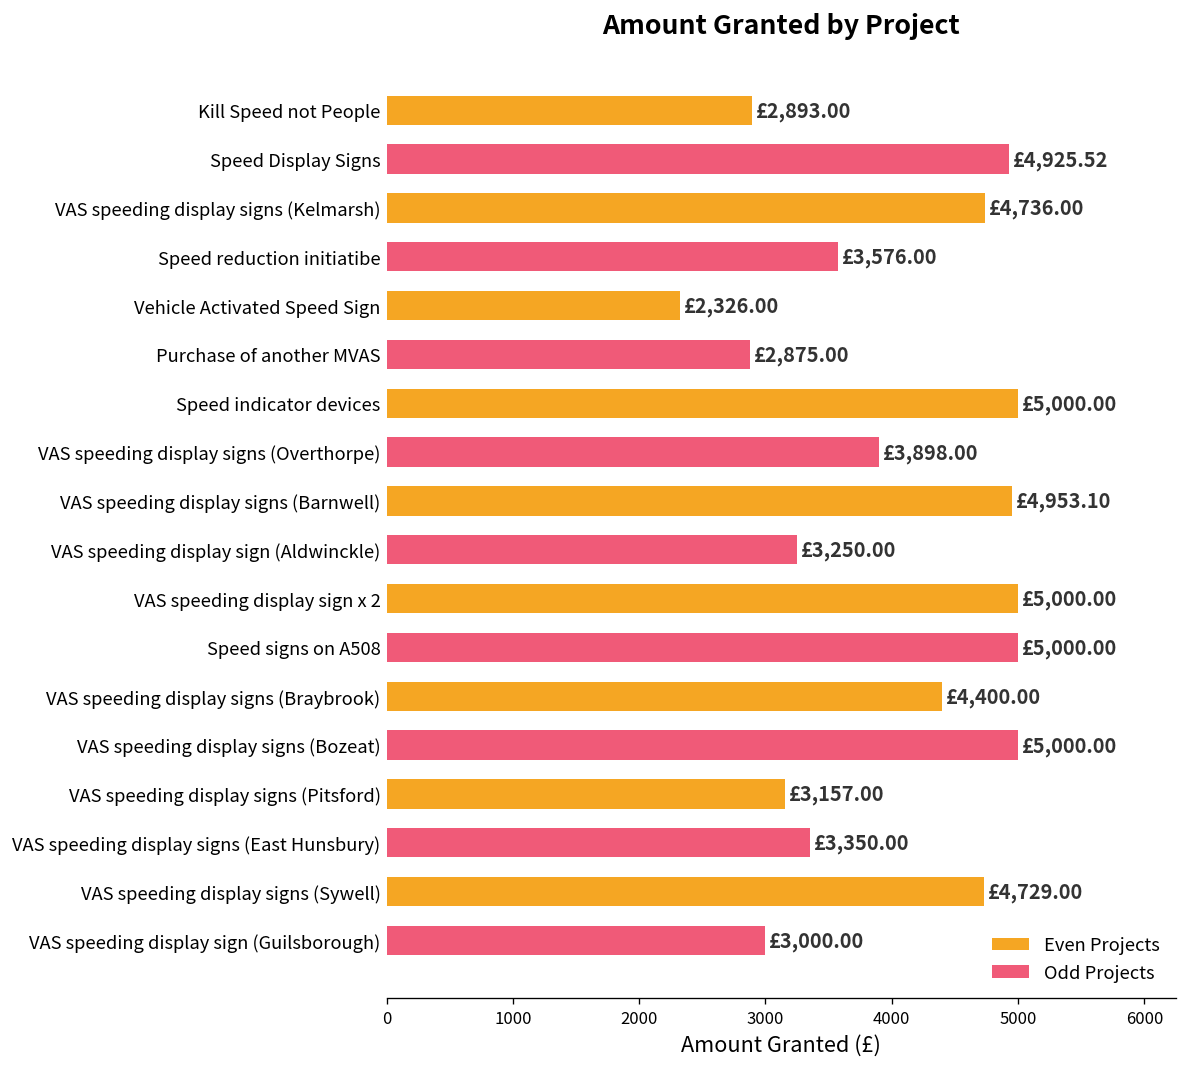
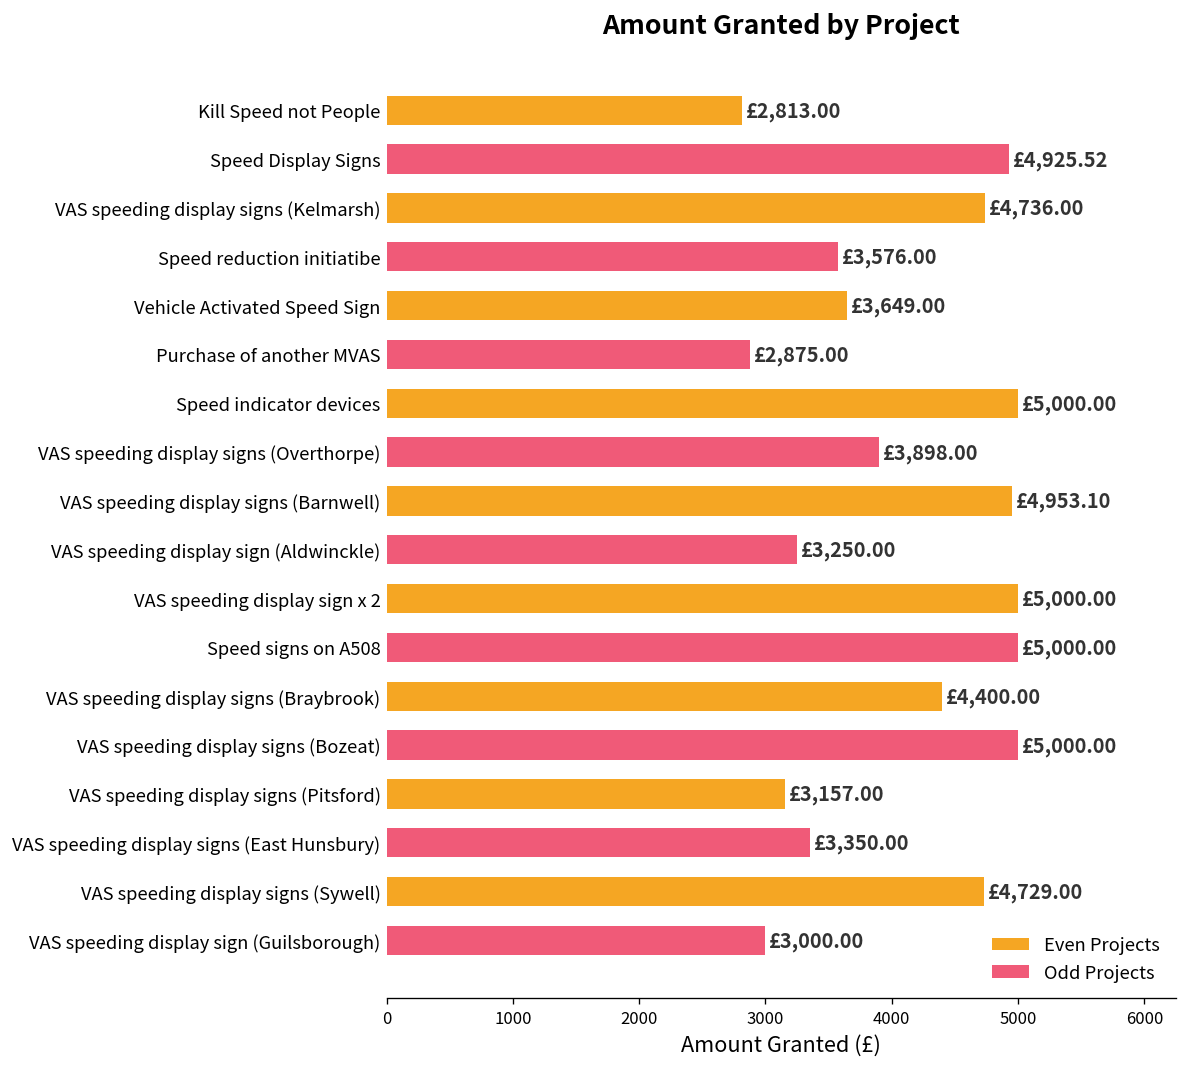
Kill Speed not People: £2,893.00 -> £2,813.00
Vehicle Activated Speed Sign: £2,326.00 -> £3,649.00
